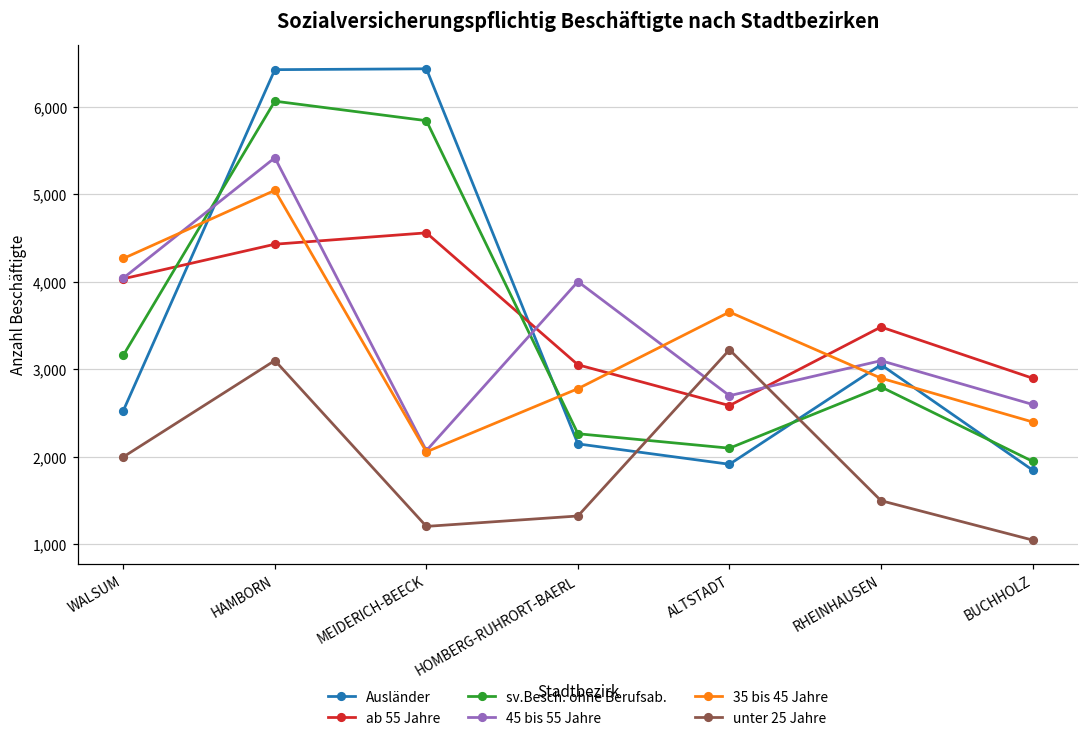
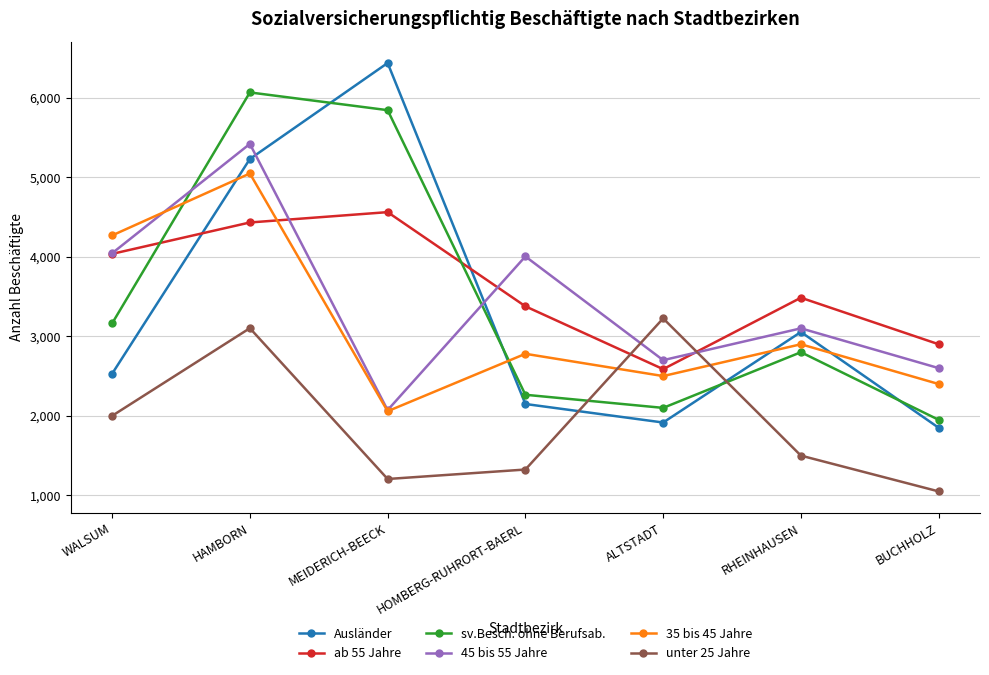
Ausländer, HAMBORN: 6,400 -> 5,200
ab 55 Jahre, HOMBERG-RUHRORT-BAERL: 3,100 -> 3,400
35 bis 45 Jahre, ALTSTADT: 3,700 -> 2,500
